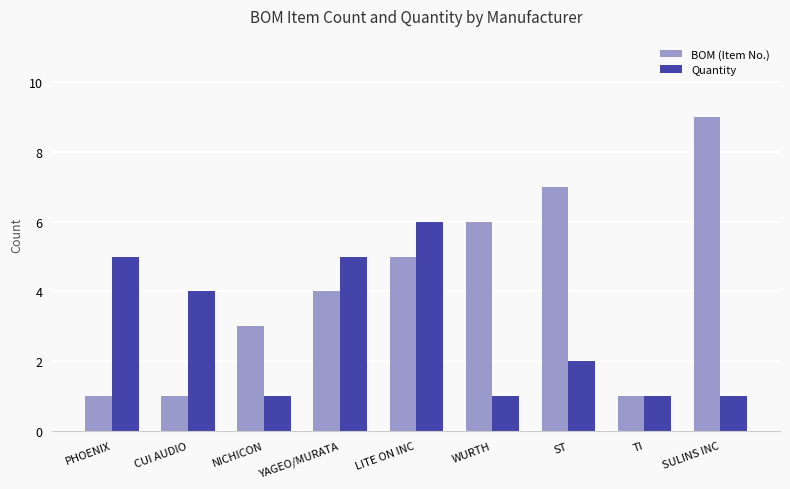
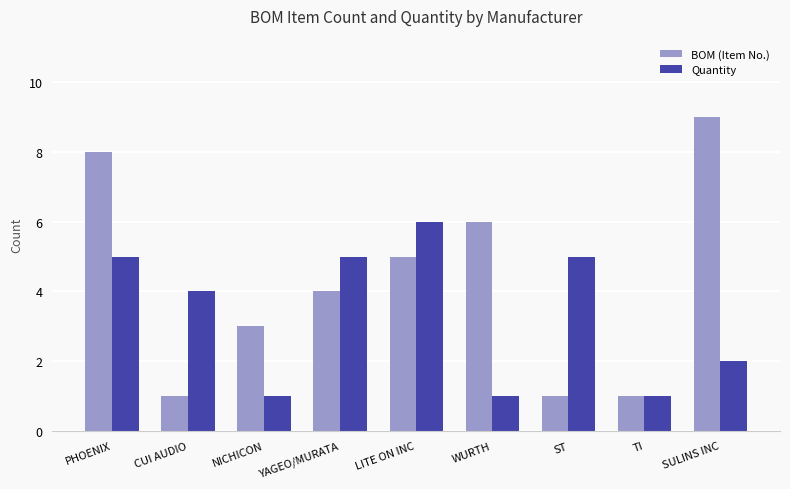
BOM (Item No.), PHOENIX: 1 -> 8
BOM (Item No.), ST: 7 -> 1
Quantity, ST: 2 -> 5
Quantity, SULINS INC: 1 -> 2
